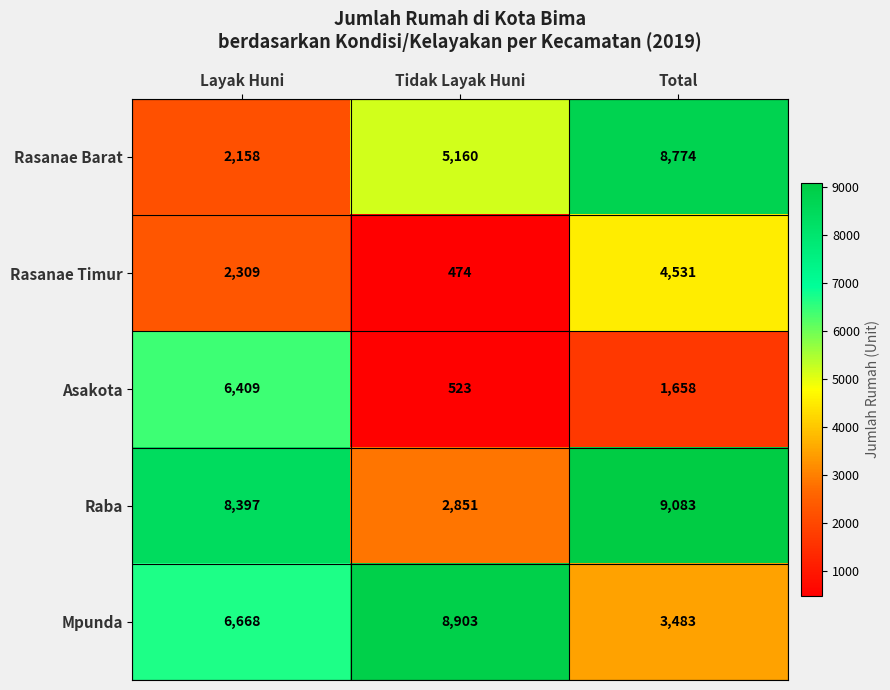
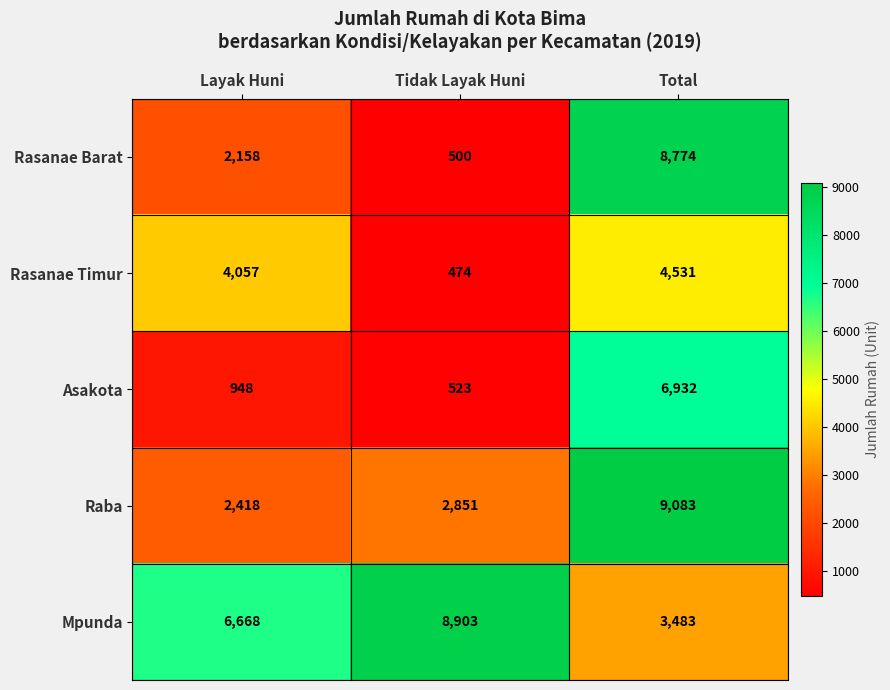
Rasanae Barat, Tidak Layak Huni: 5,160 -> 500
Rasanae Timur, Layak Huni: 2,309 -> 4,057
Asakota, Layak Huni: 6,409 -> 948
Asakota, Total: 1,658 -> 6,932
Raba, Layak Huni: 8,397 -> 2,418
